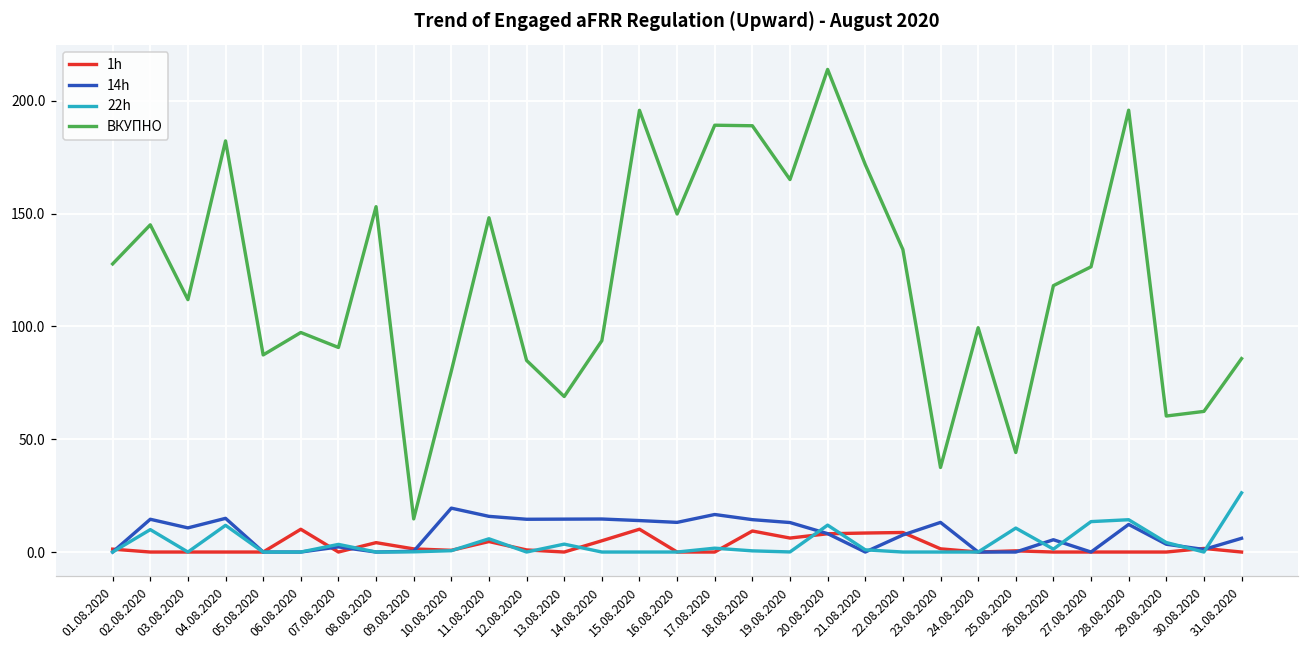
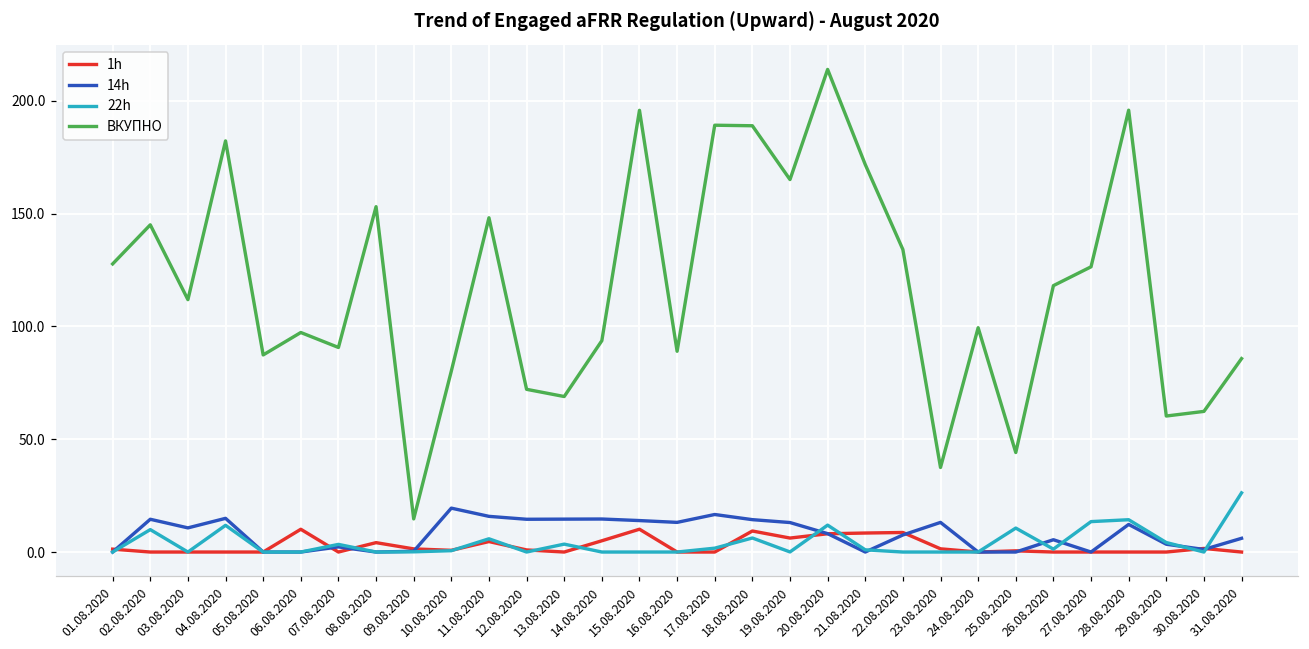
ВКУПНО, 12.08.2020: 85 -> 72
ВКУПНО, 16.08.2020: 150 -> 89
22h, 18.08.2020: 1 -> 6
